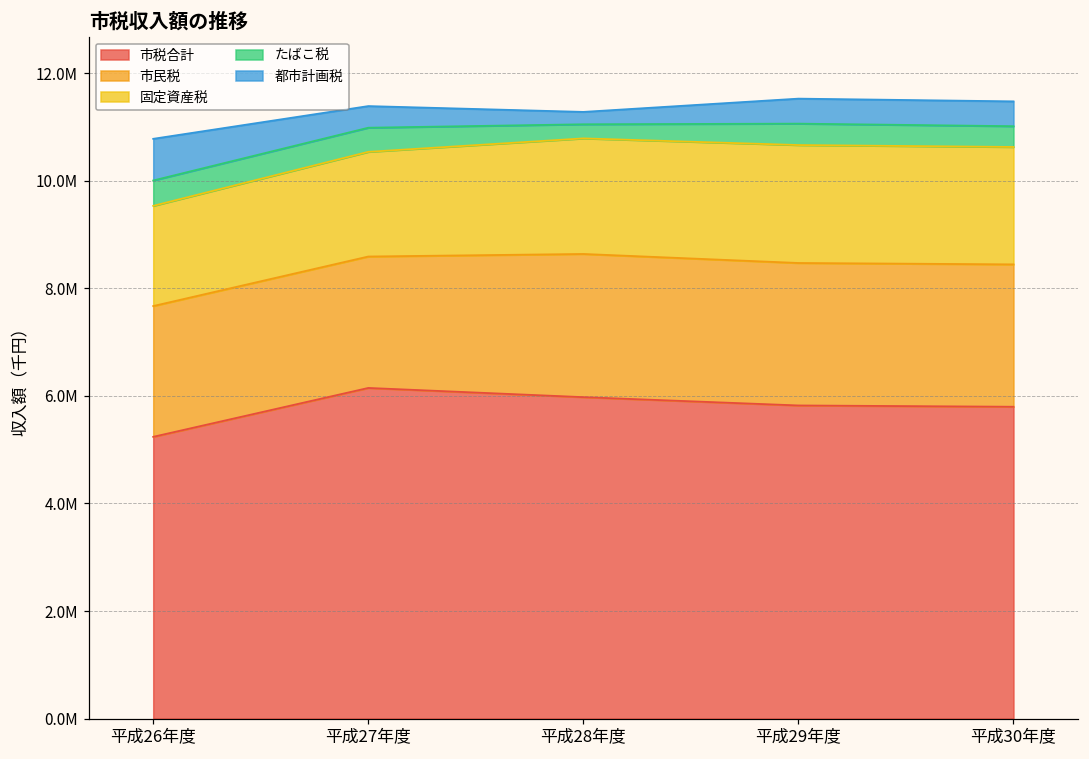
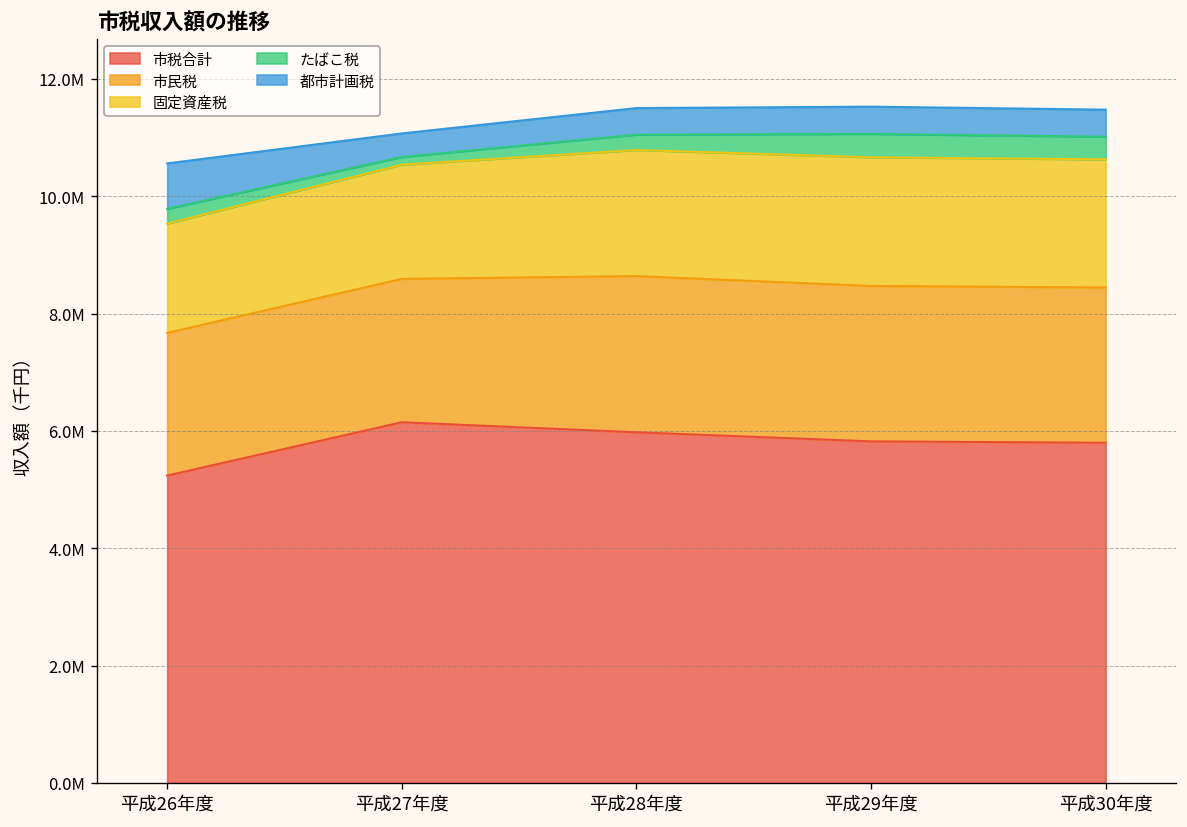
たばこ税, 平成26年度: 500000 -> 300000
たばこ税, 平成27年度: 400000 -> 100000
都市計画税, 平成28年度: 200000 -> 500000
